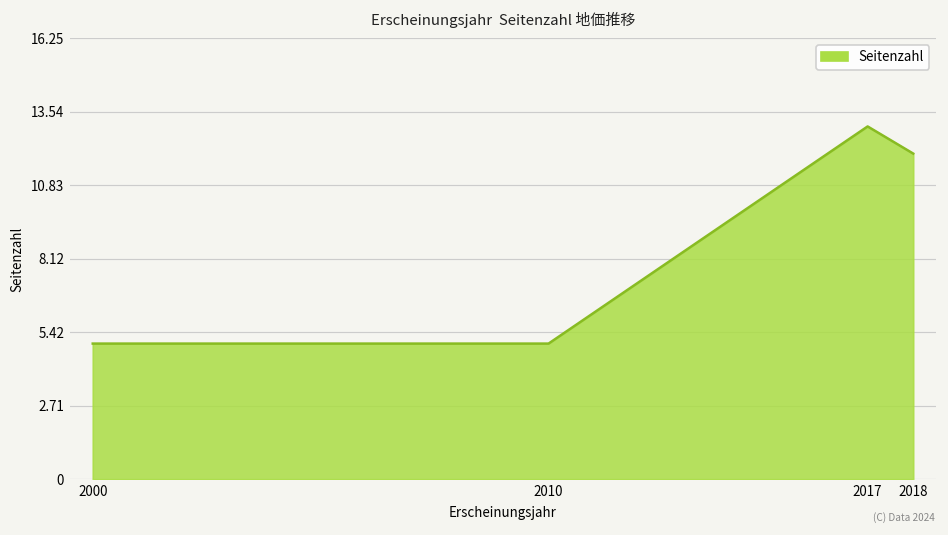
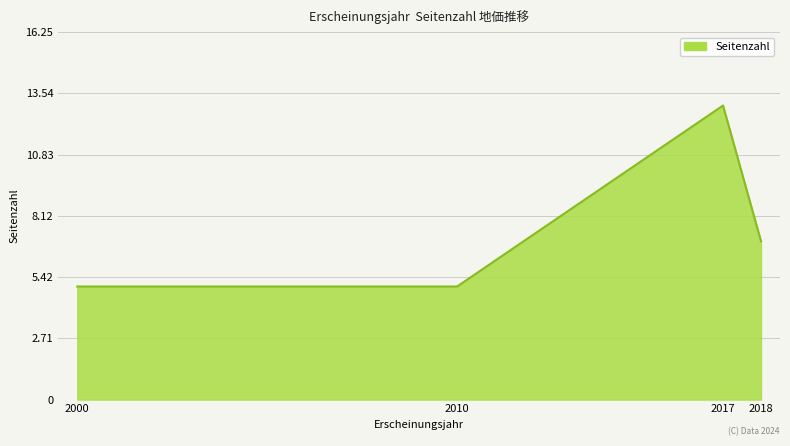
2018: 12 -> 7
